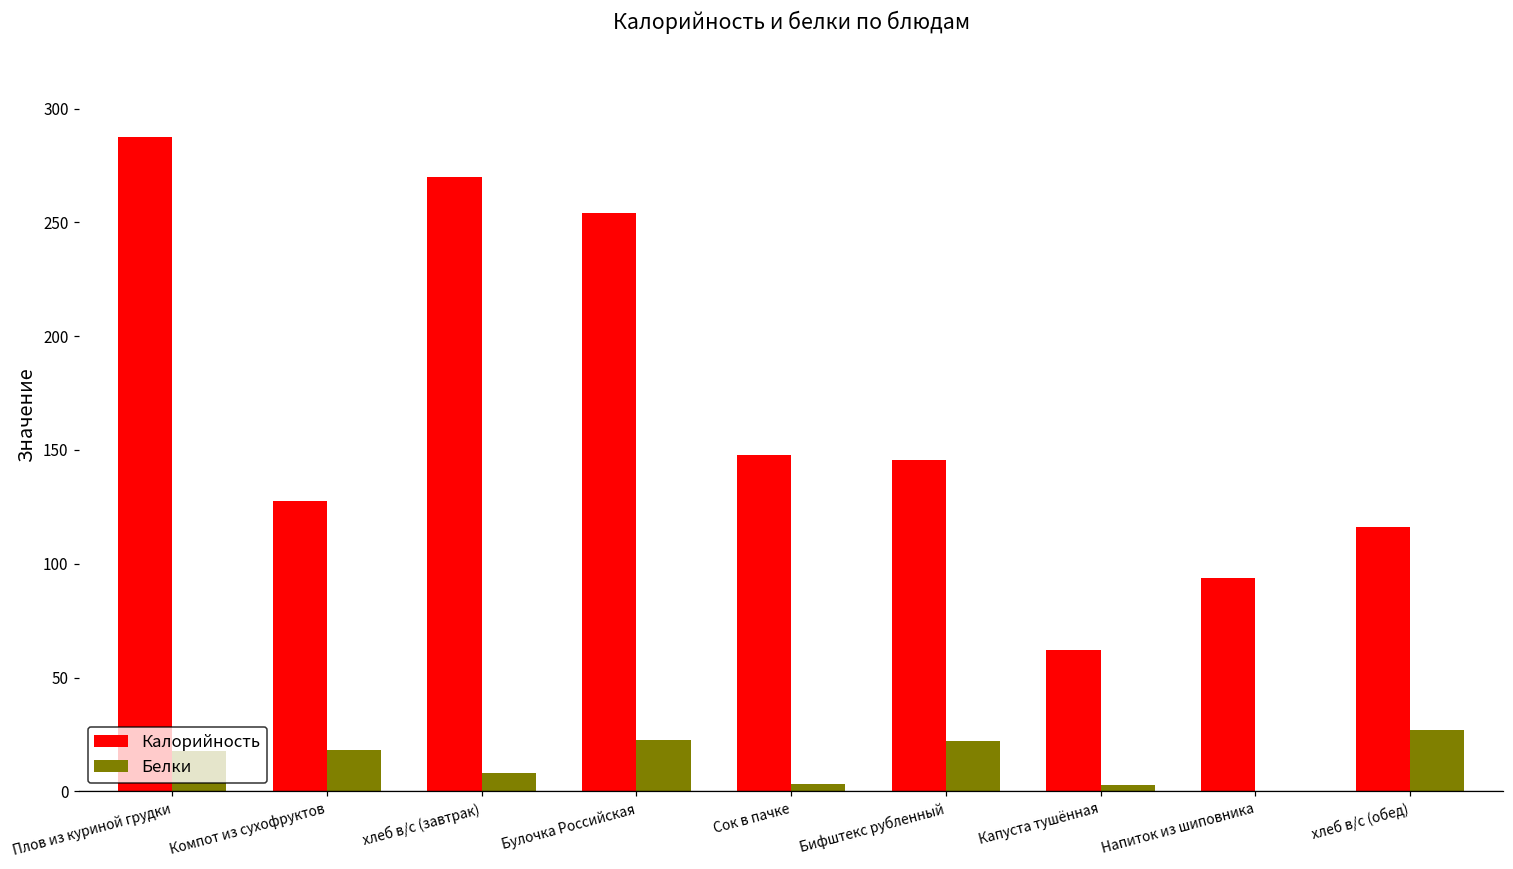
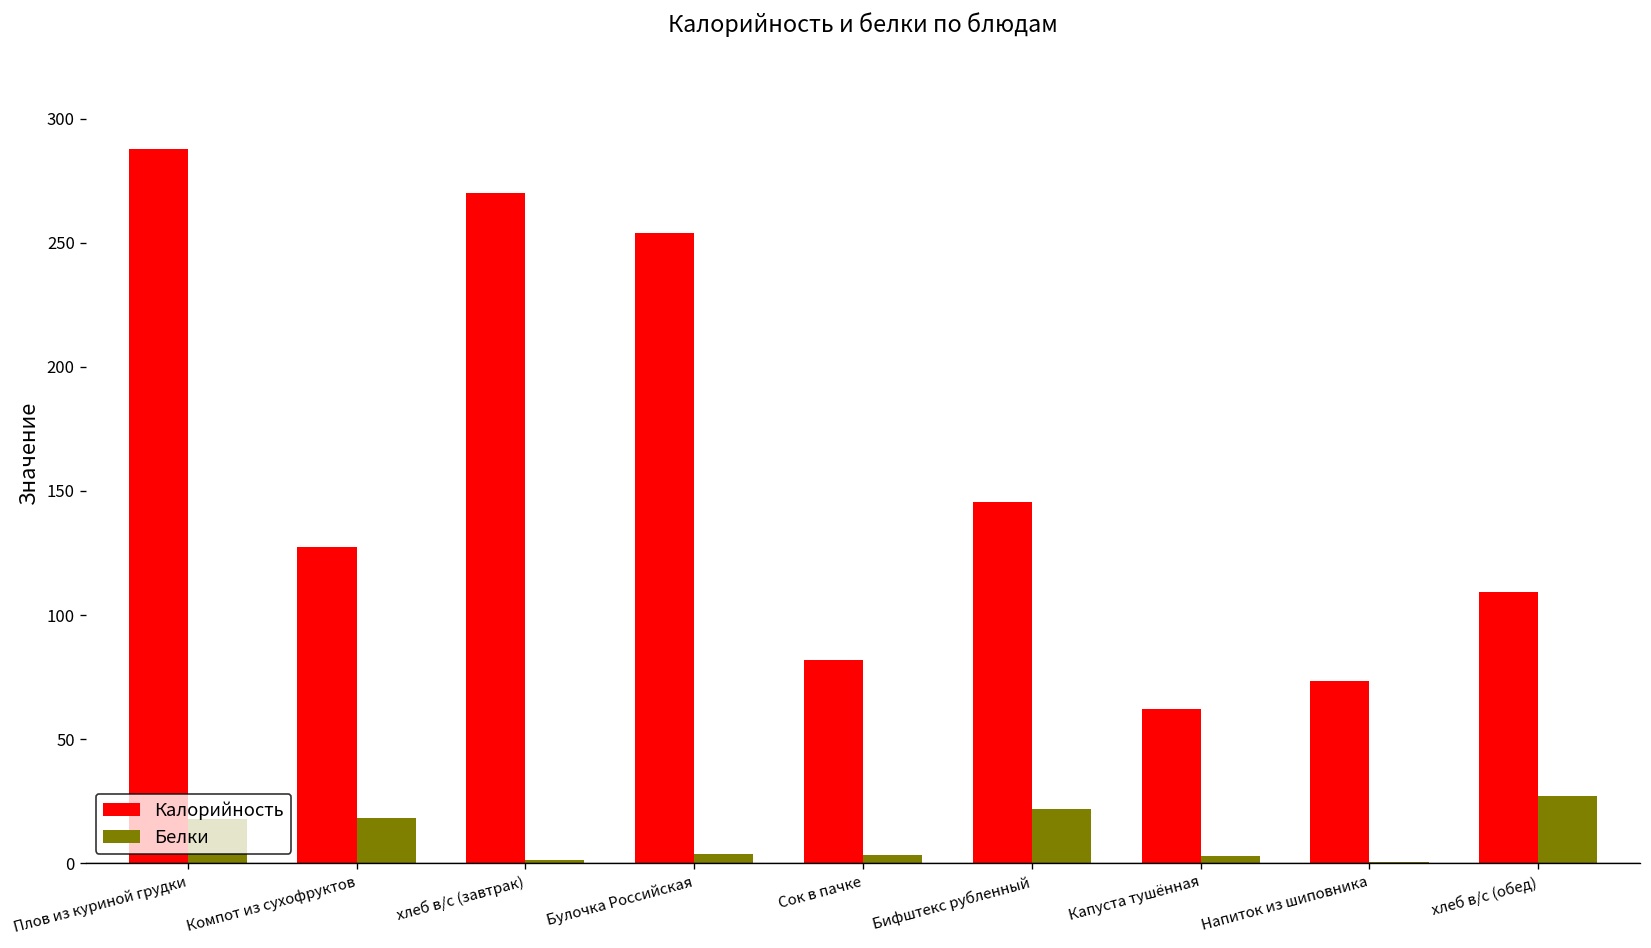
Белки, хлеб в/с (завтрак): 8 -> 2
Белки, Булочка Российская: 22 -> 4
Калорийность, Сок в пачке: 148 -> 82
Калорийность, Напиток из шиповника: 94 -> 73
Калорийность, хлеб в/с (обед): 116 -> 109
